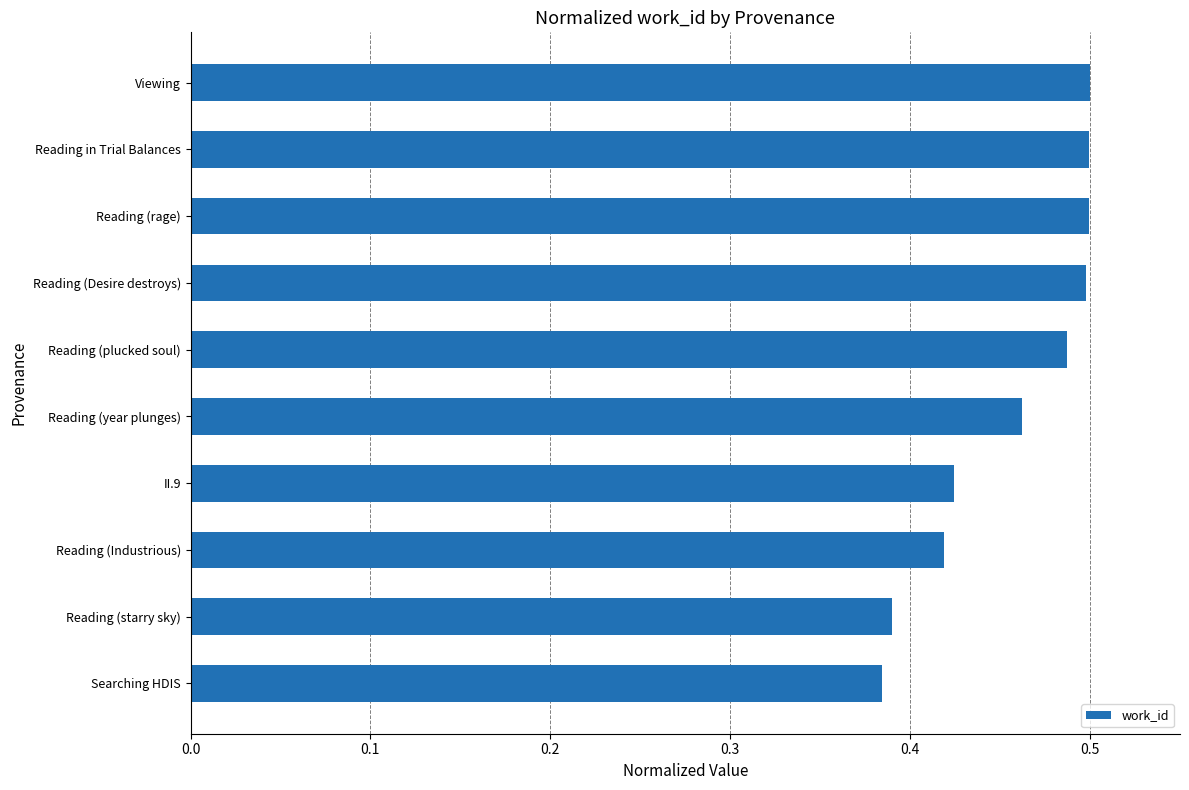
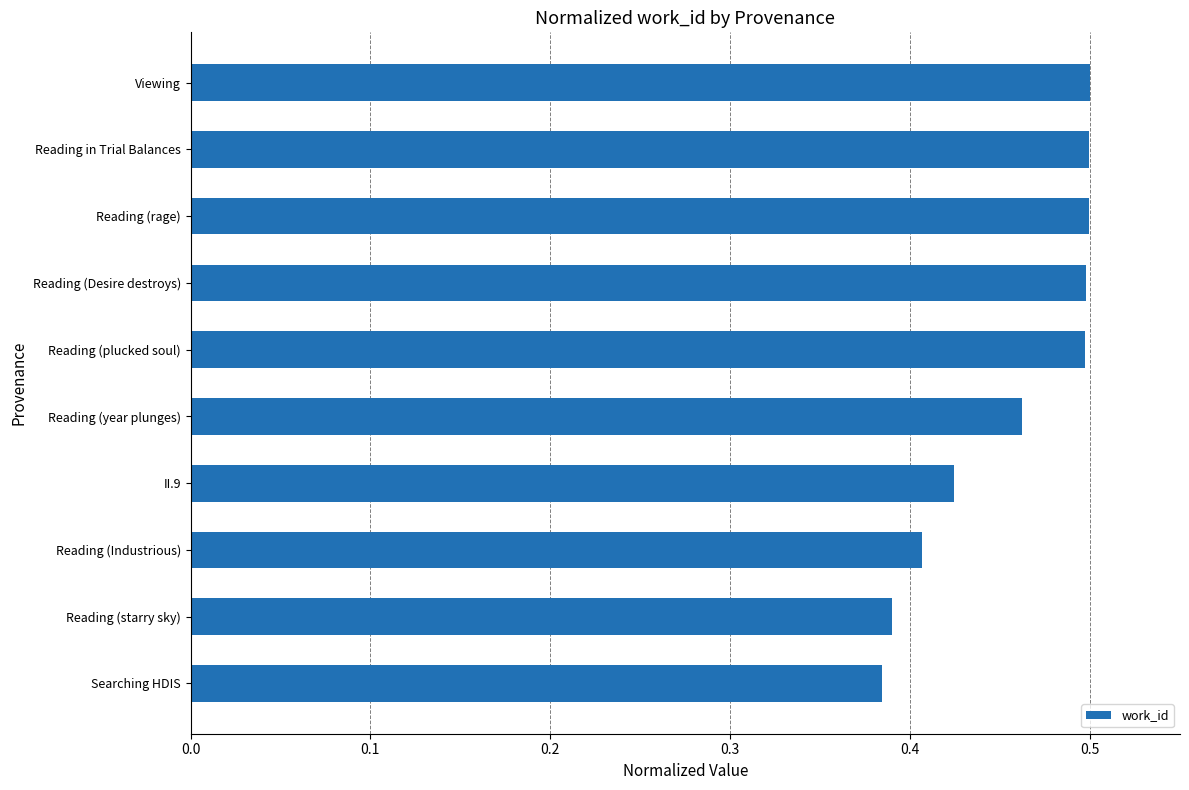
Reading (plucked soul): 0.487 -> 0.497
Reading (Industrious): 0.419 -> 0.406
